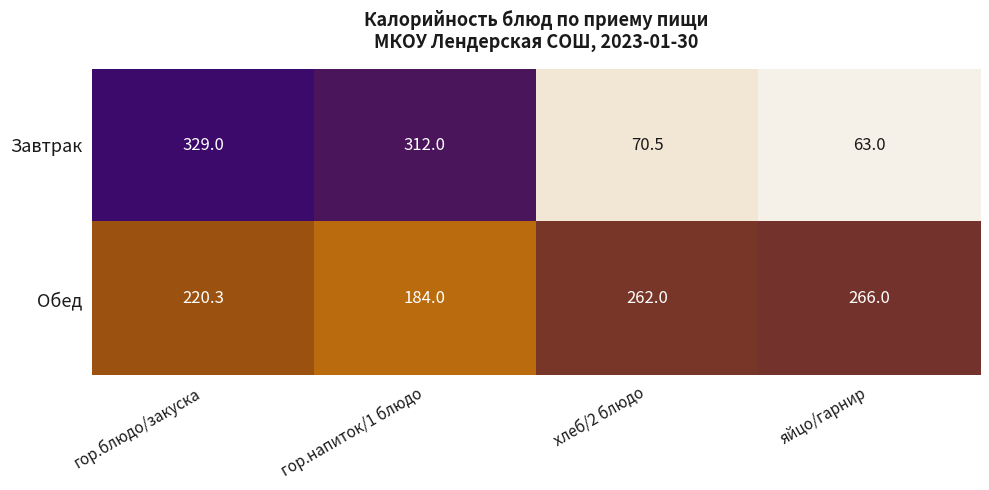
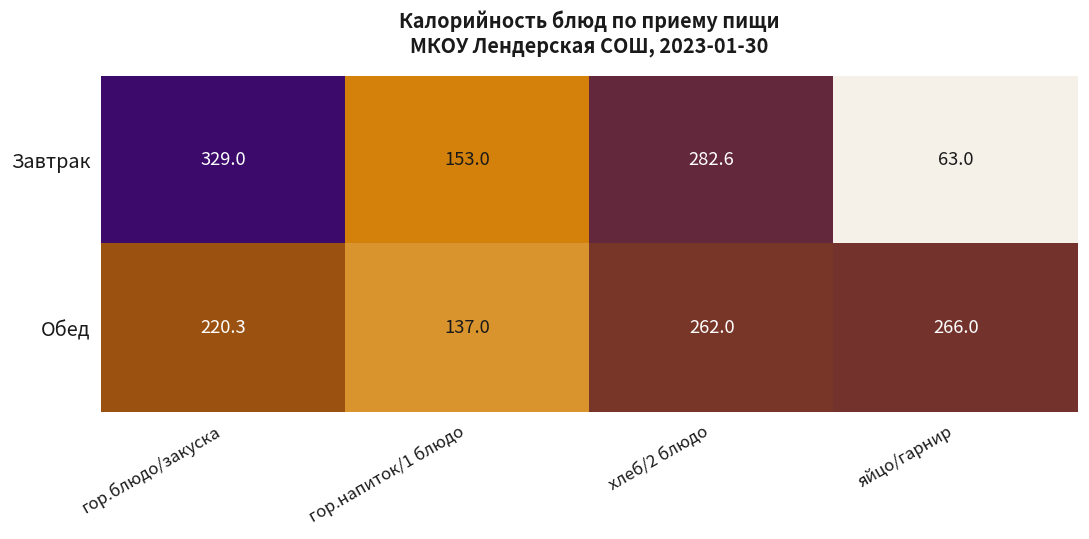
Завтрак, гор.напиток/1 блюдо: 312.0 -> 153.0
Завтрак, хлеб/2 блюдо: 70.5 -> 282.6
Обед, гор.напиток/1 блюдо: 184.0 -> 137.0
